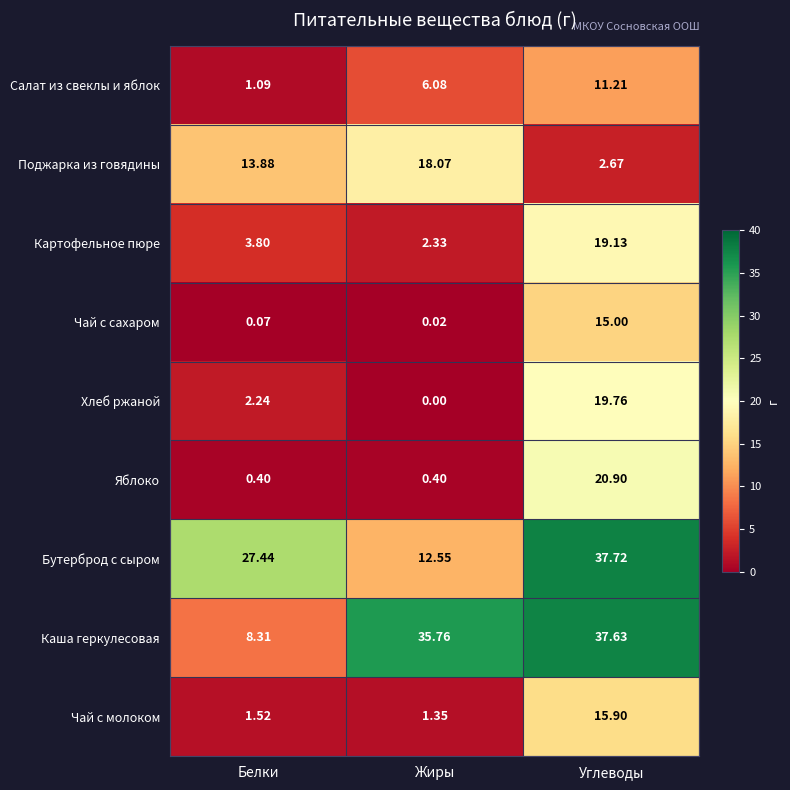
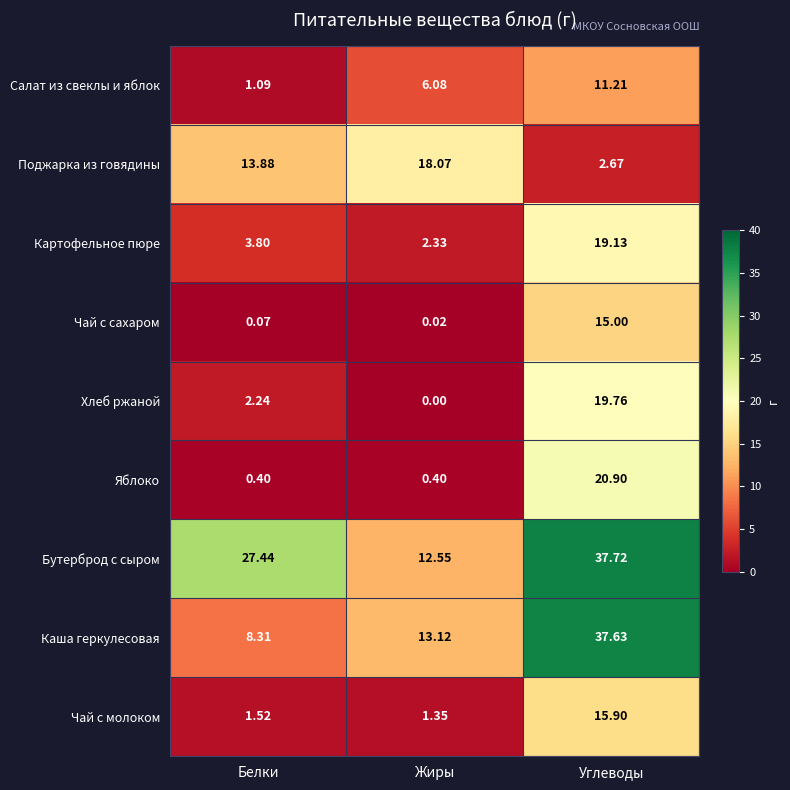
Каша геркулесовая, Жиры: 35.76 -> 13.12
